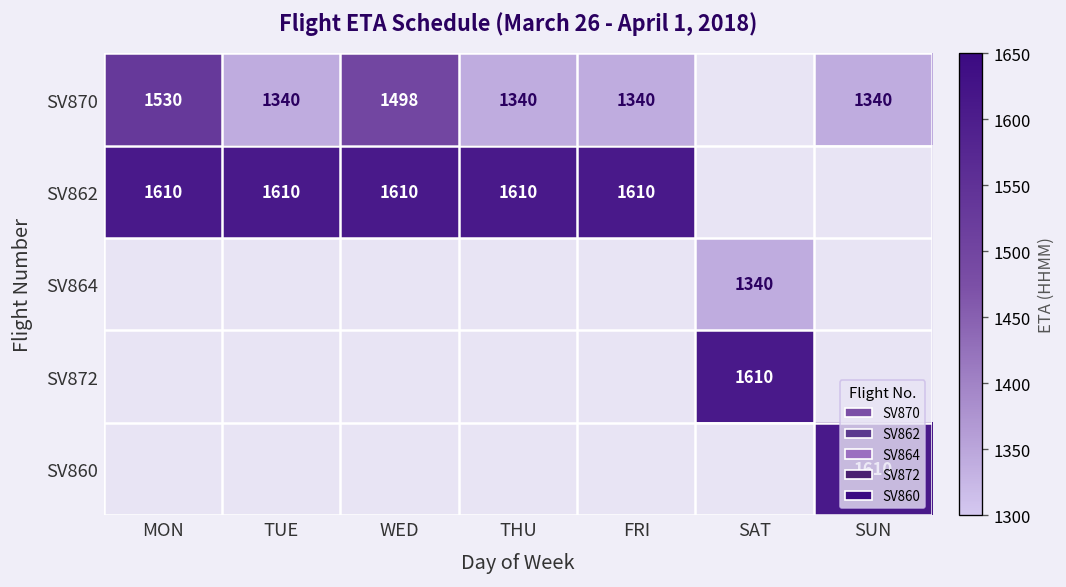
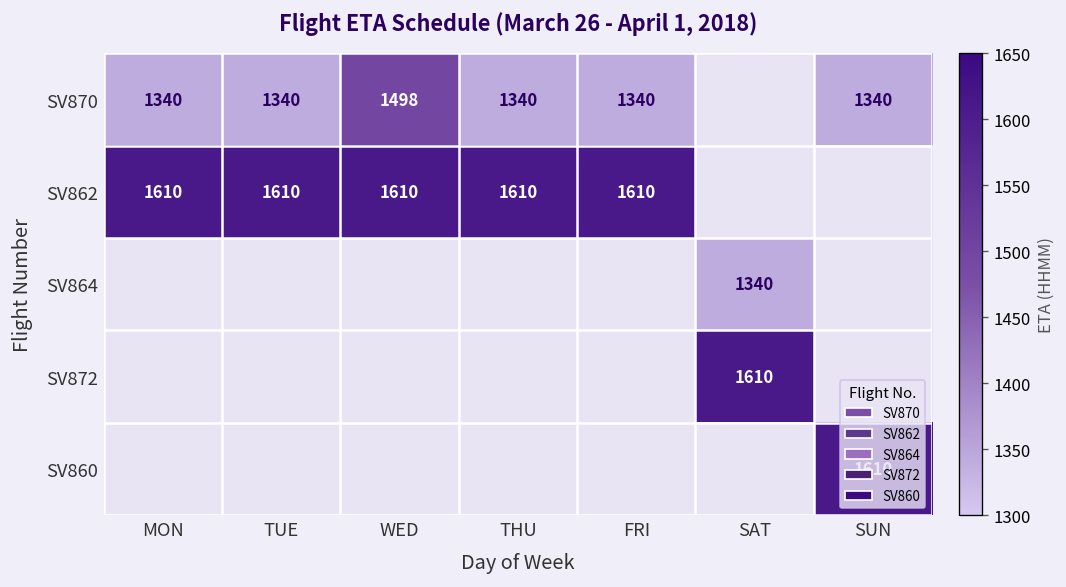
SV870, MON: 1530 -> 1340
